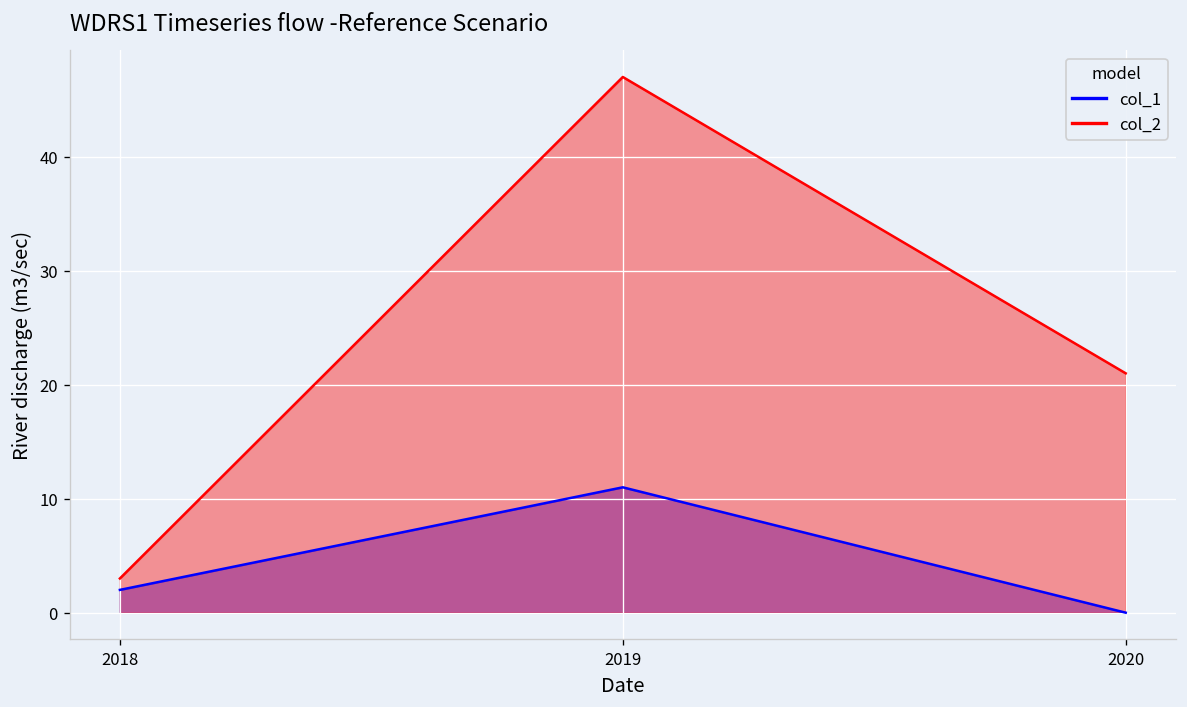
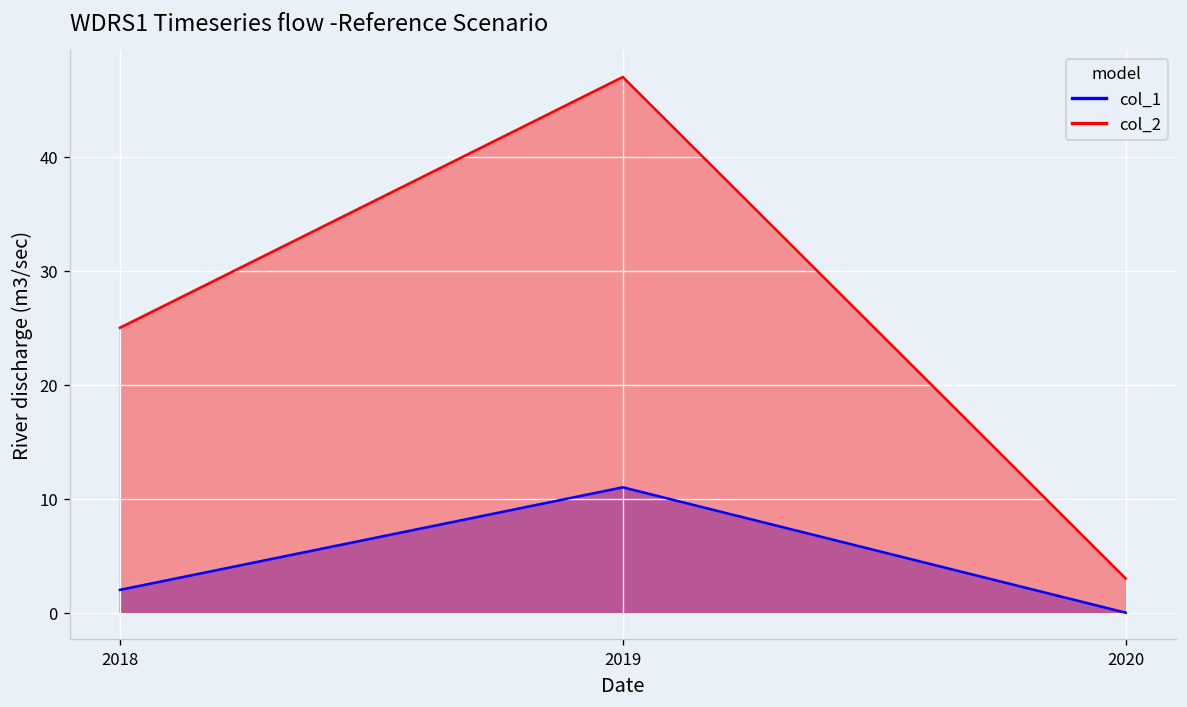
col_2, 2018: 3 -> 25
col_2, 2020: 21 -> 3
